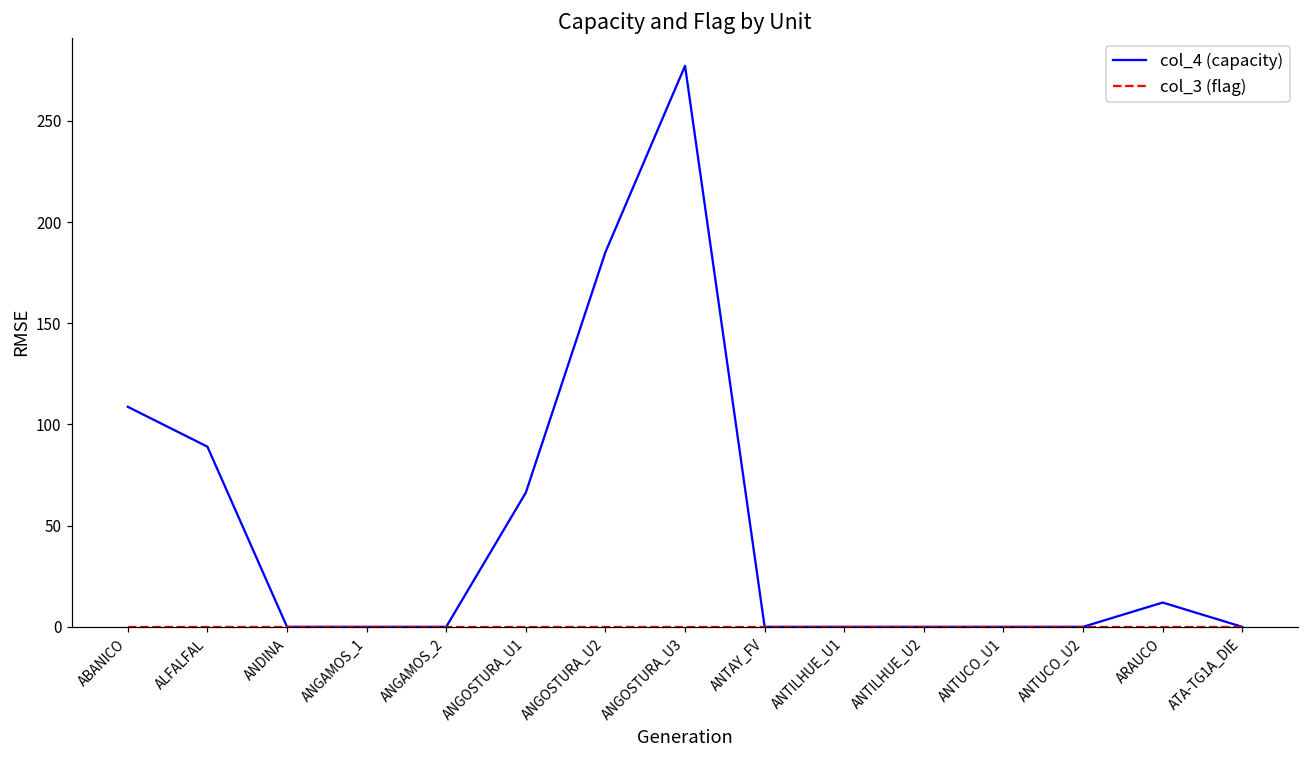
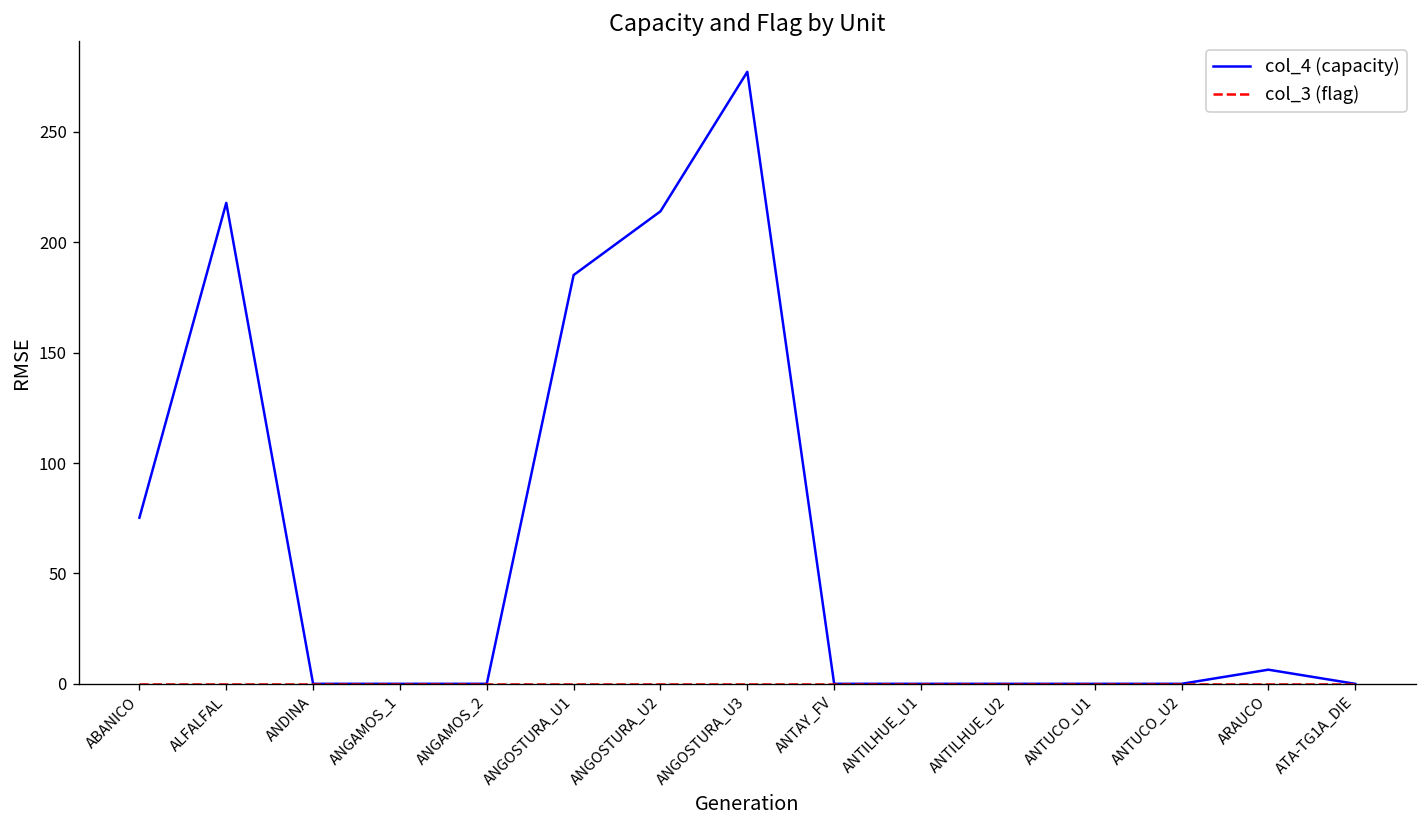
col_4 (capacity), ABANICO: 109 -> 75
col_4 (capacity), ALFALFAL: 89 -> 218
col_4 (capacity), ANGOSTURA_U1: 66 -> 185
col_4 (capacity), ANGOSTURA_U2: 185 -> 214
col_4 (capacity), ARAUCO: 12 -> 6
